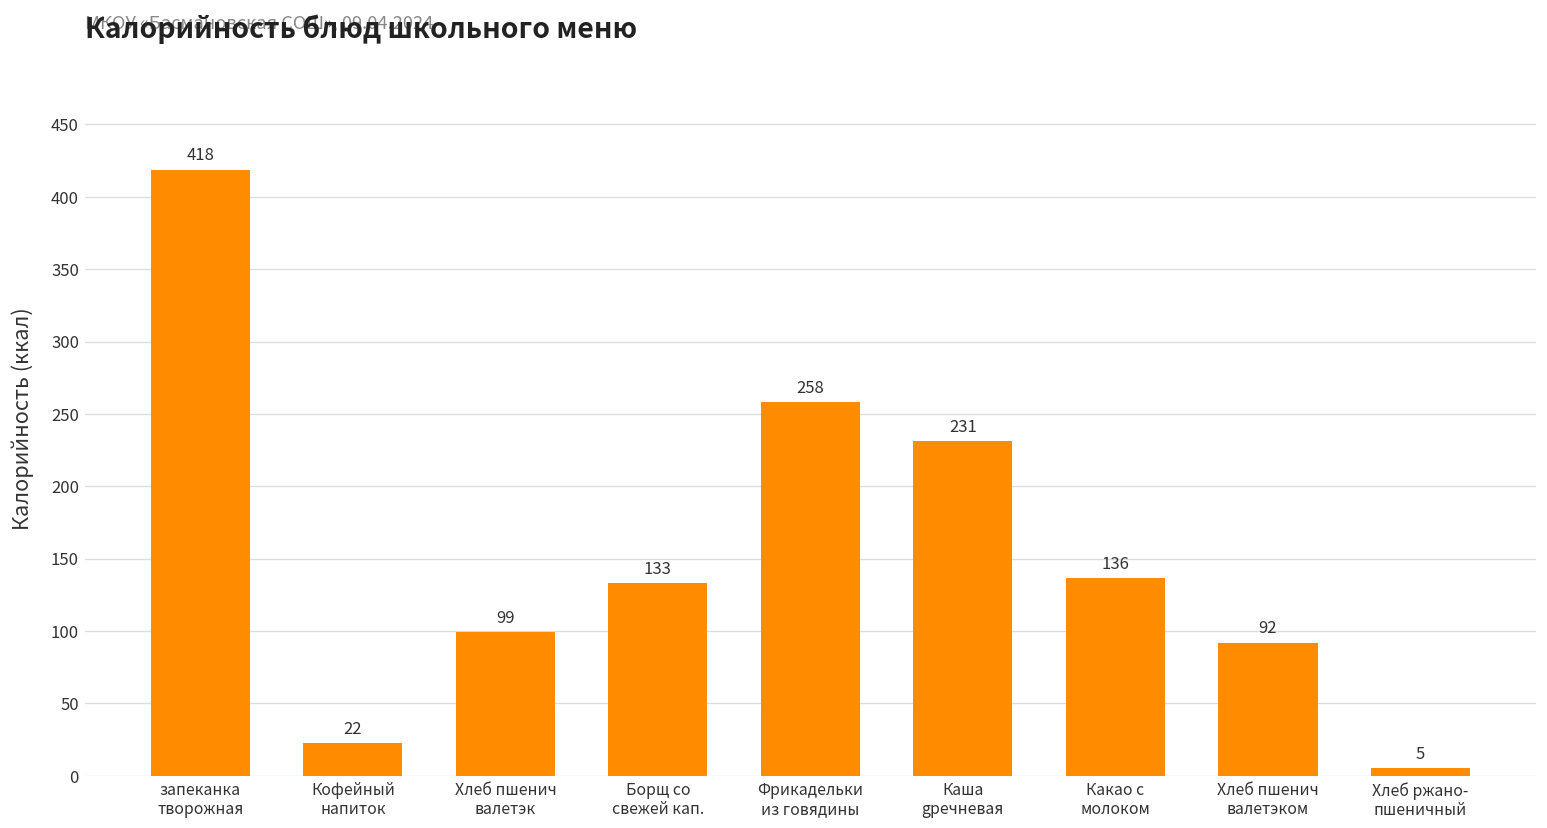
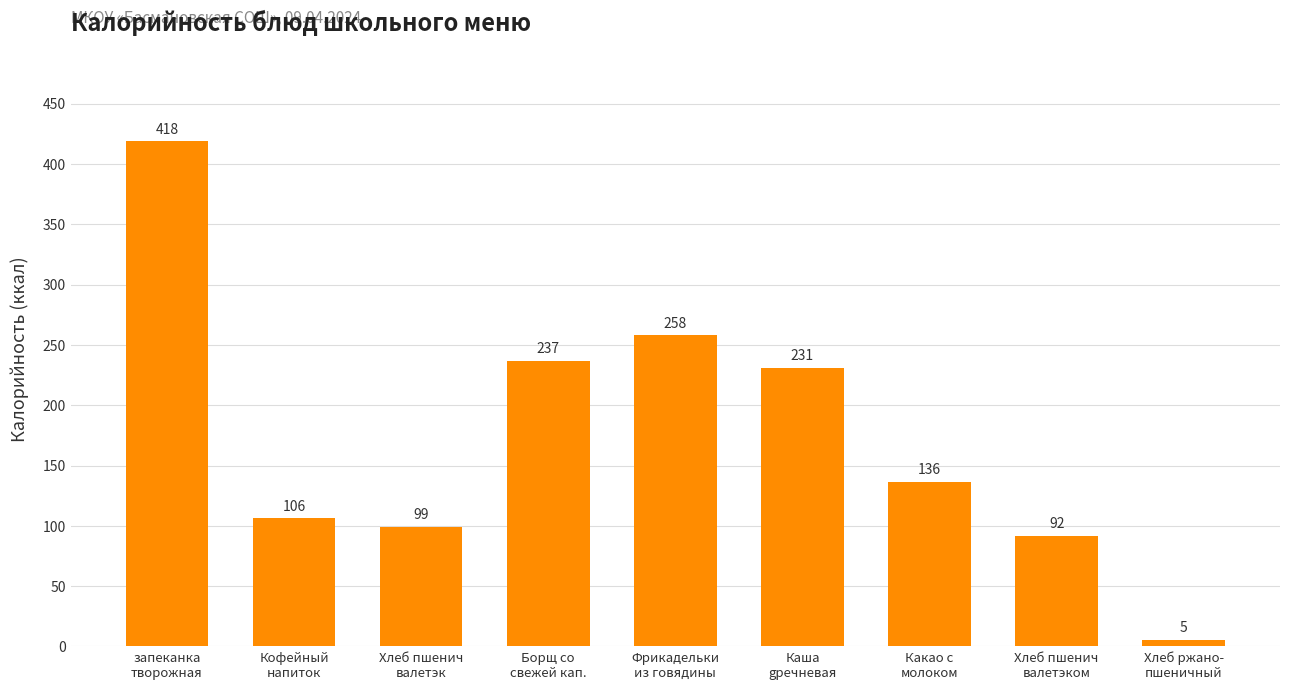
Кофейный напиток: 22 -> 106
Борщ со свежей кап.: 133 -> 237
